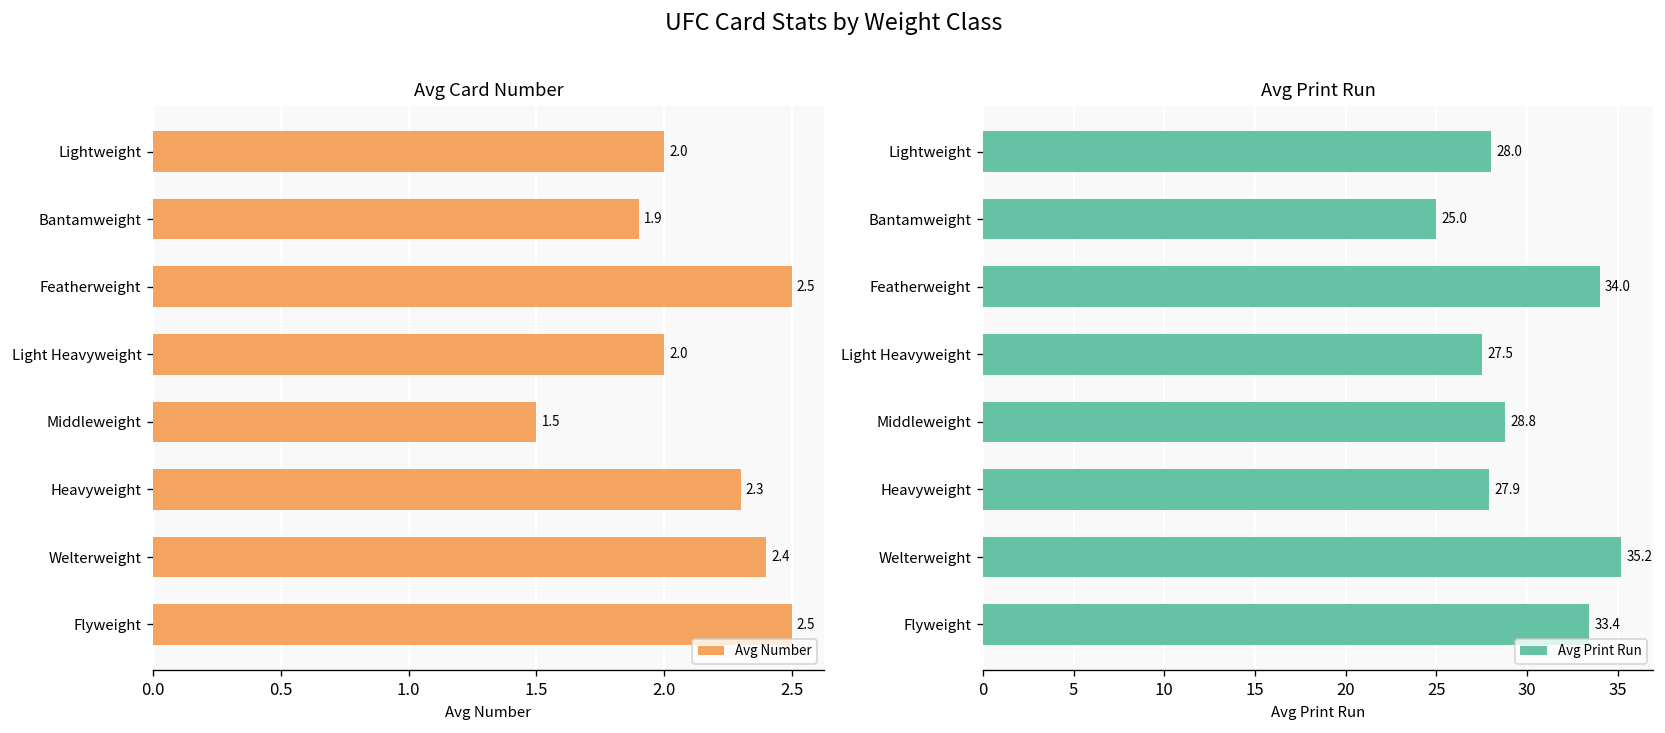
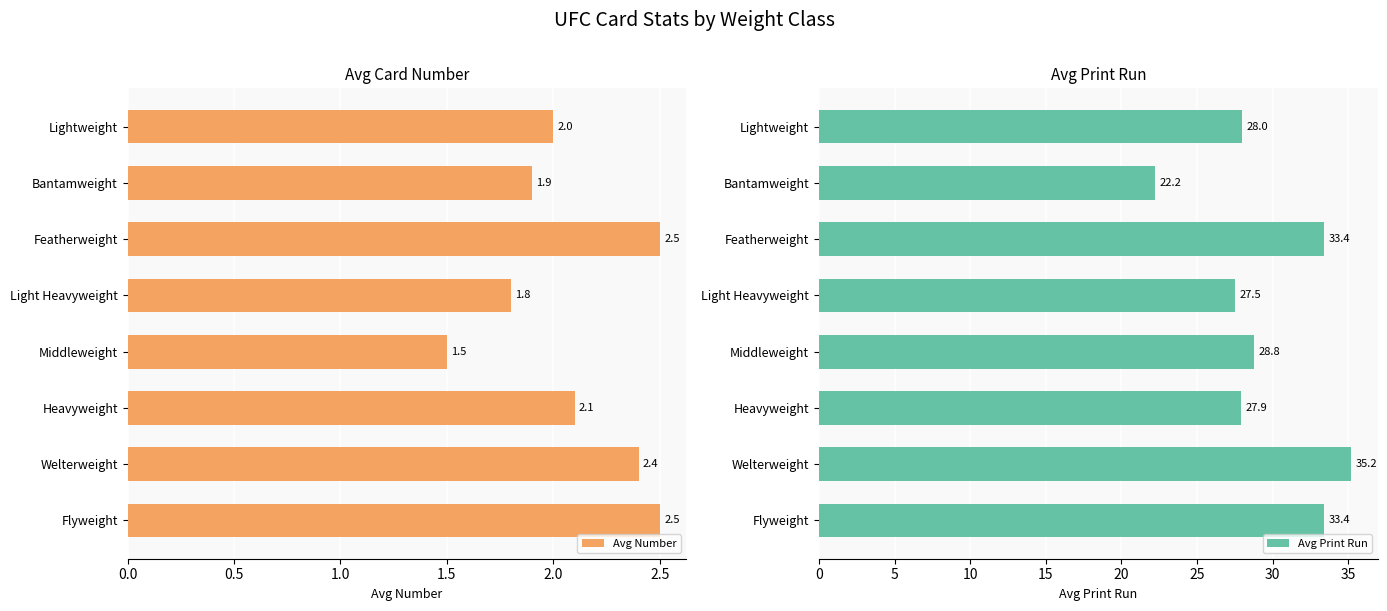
Avg Card Number, Light Heavyweight: 2.0 -> 1.8
Avg Card Number, Heavyweight: 2.3 -> 2.1
Avg Print Run, Bantamweight: 25.0 -> 22.2
Avg Print Run, Featherweight: 34.0 -> 33.4
